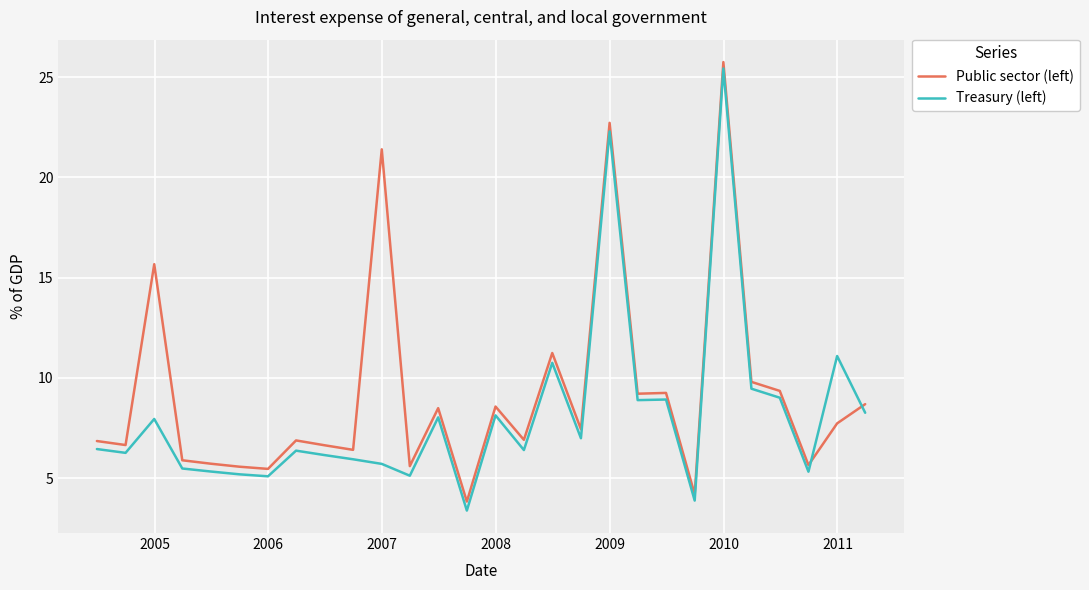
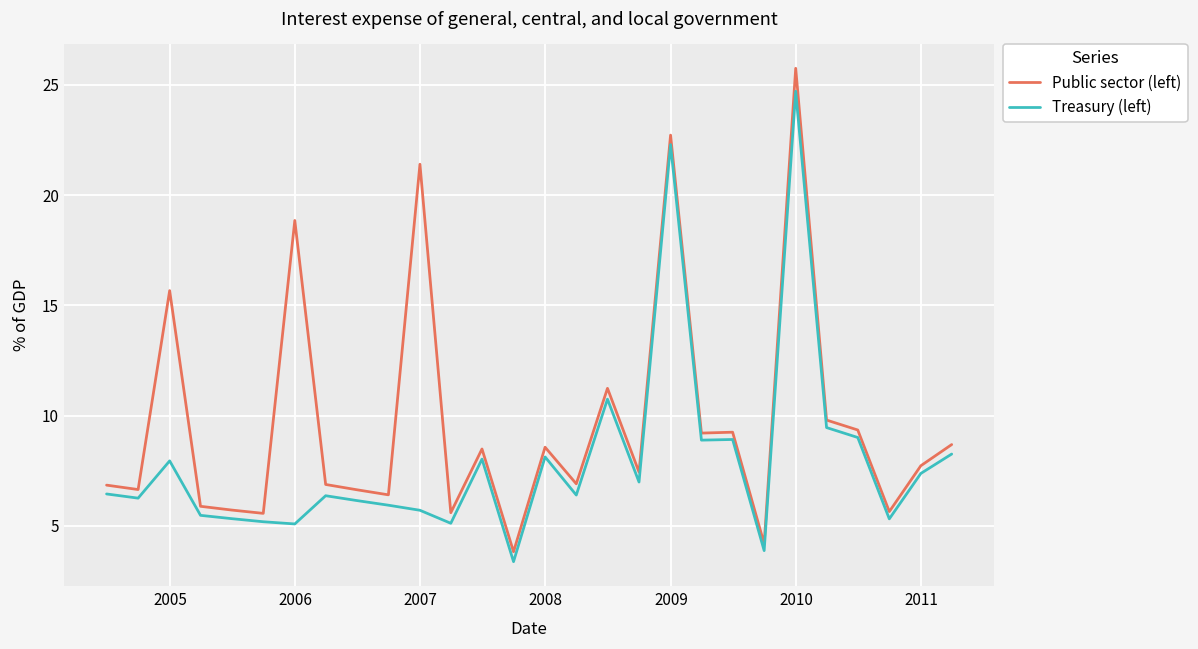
Public sector (left), 2006: 5.5 -> 18.9
Treasury (left), 2010: 25.4 -> 24.7
Treasury (left), 2011: 11.1 -> 7.4
